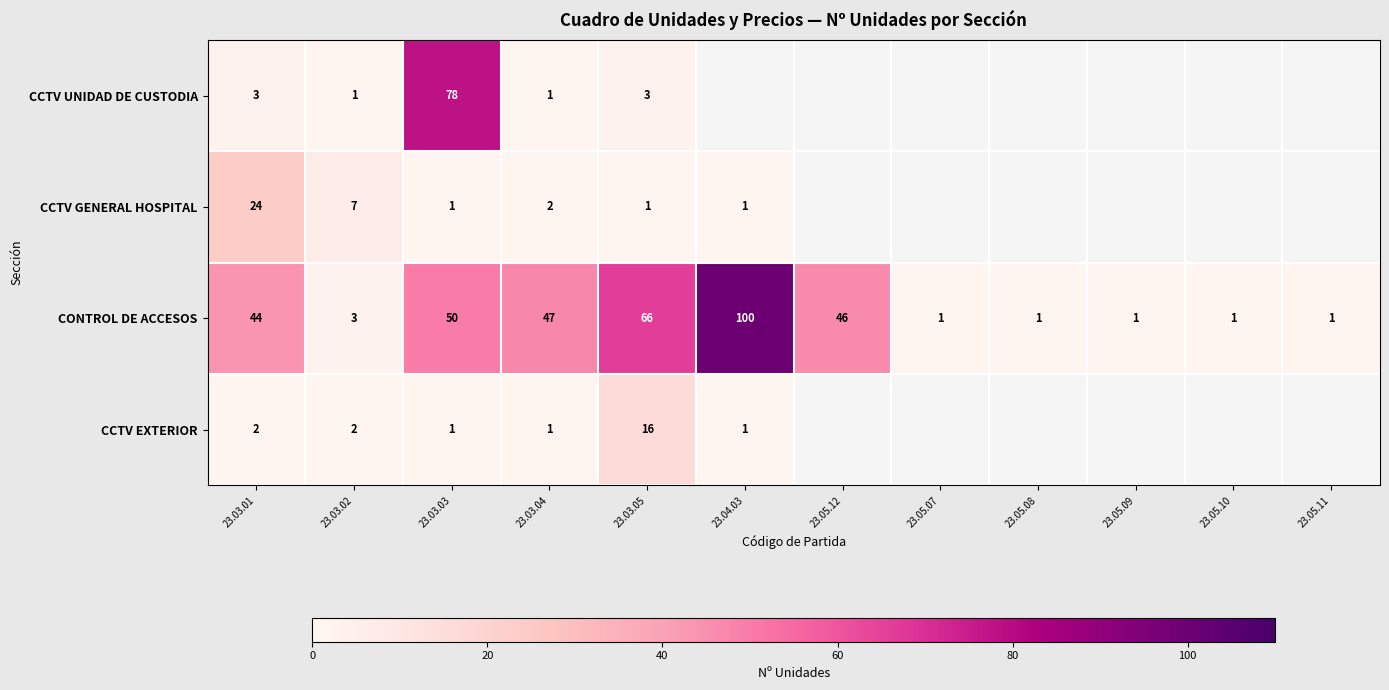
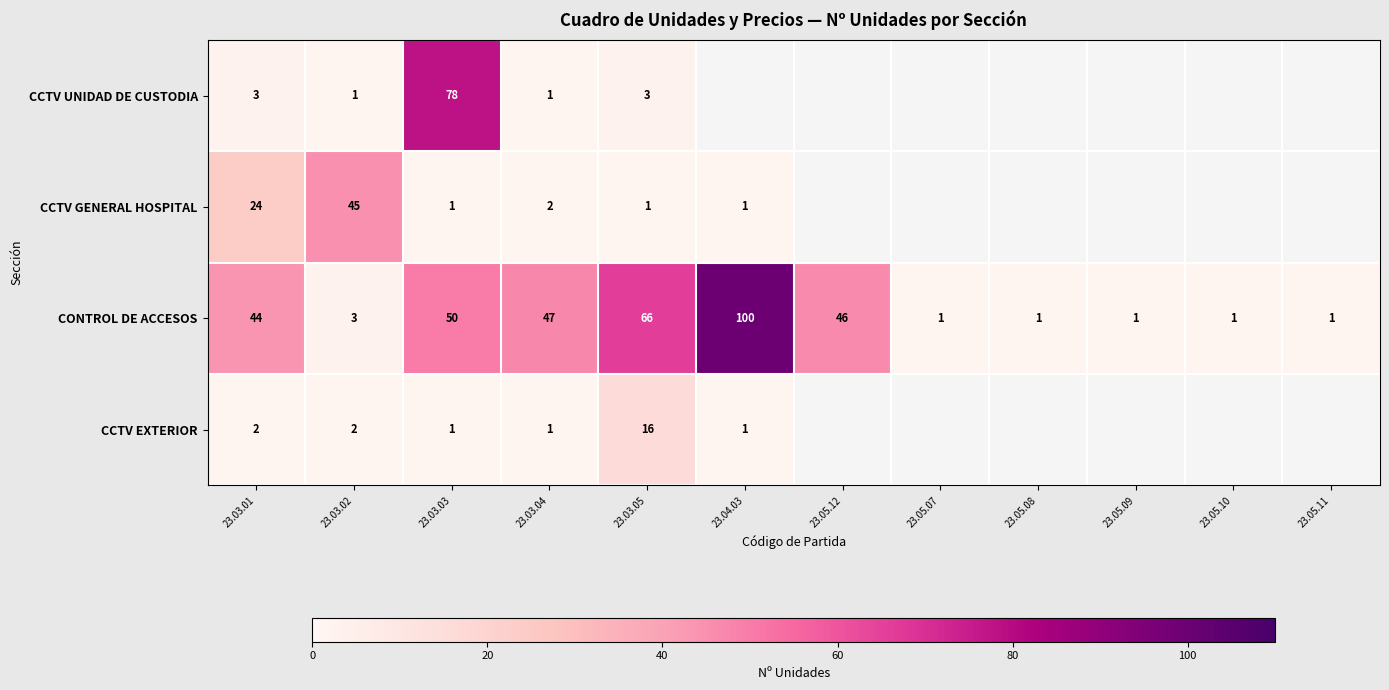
CCTV GENERAL HOSPITAL, 23.03.02: 7 -> 45
